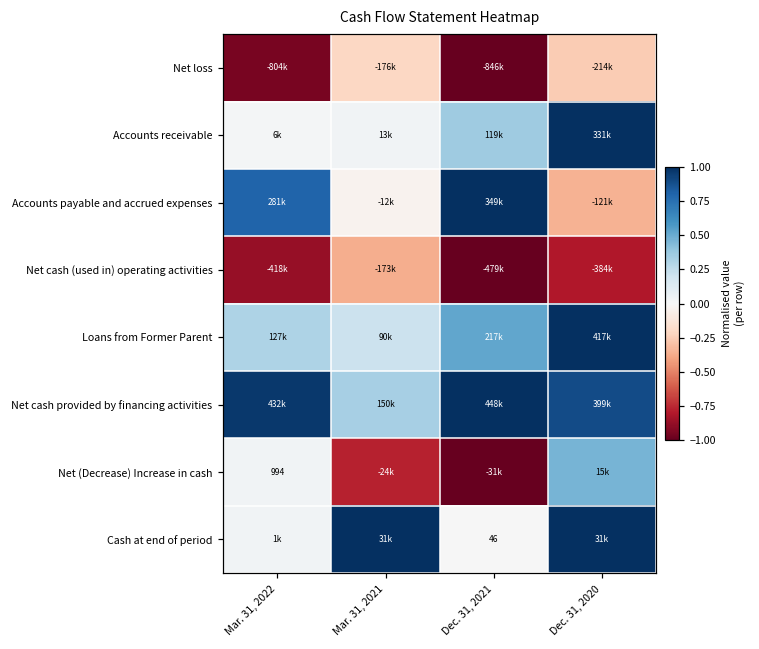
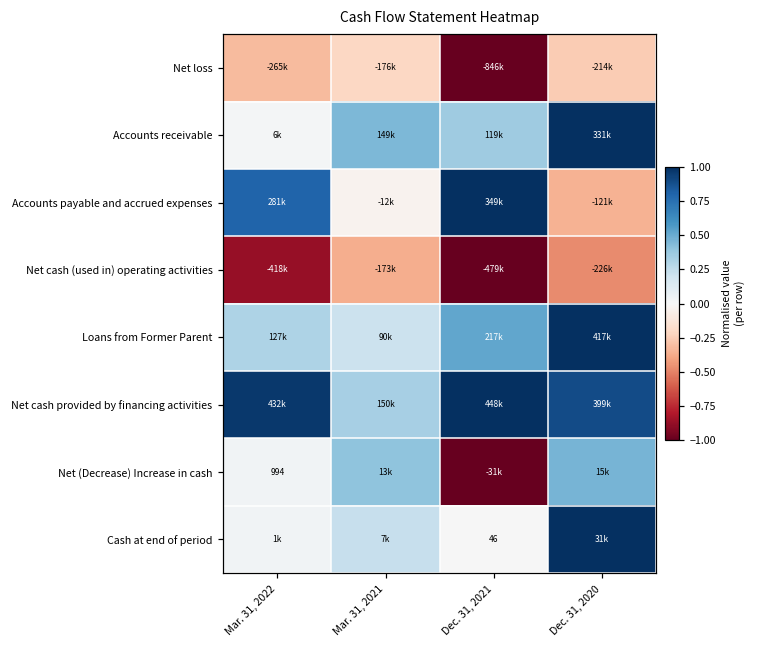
Net loss, Mar. 31, 2022: -804k -> -265k
Accounts receivable, Mar. 31, 2021: 13k -> 149k
Net cash (used in) operating activities, Dec. 31, 2020: -384k -> -226k
Net (Decrease) Increase in cash, Mar. 31, 2021: -24k -> 13k
Cash at end of period, Mar. 31, 2021: 31k -> 7k
